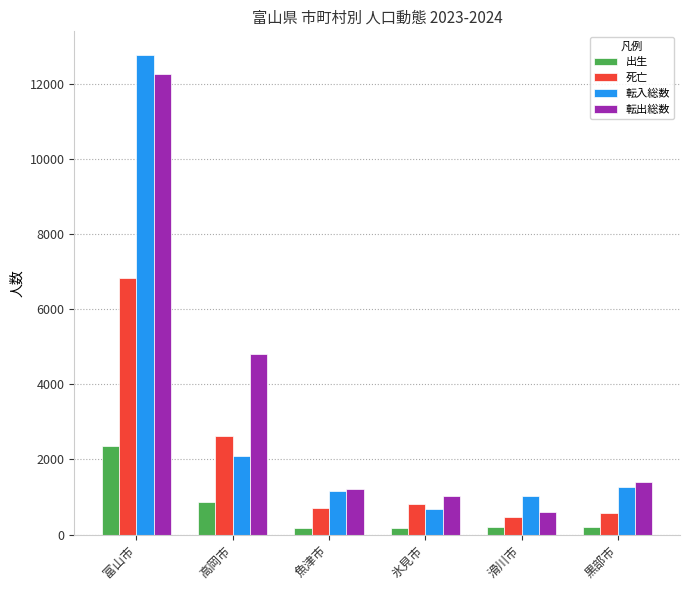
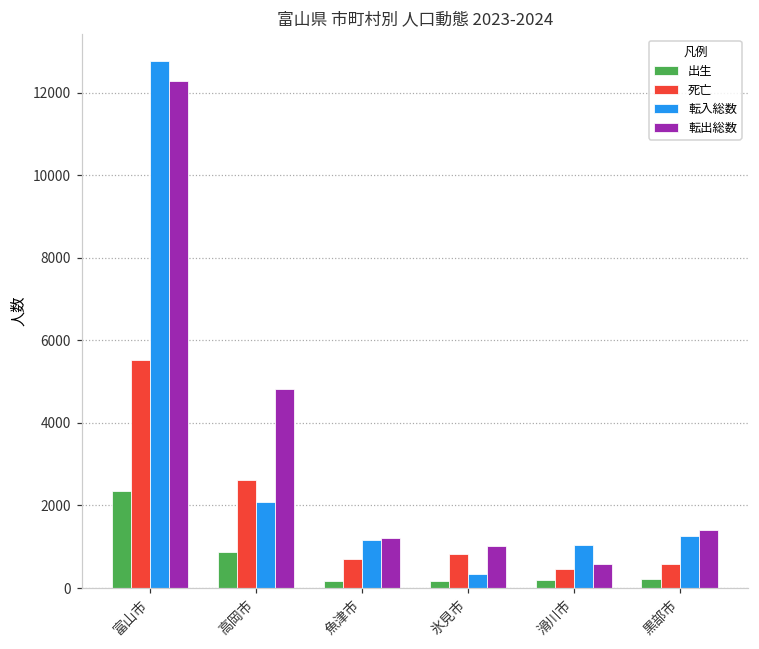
死亡, 富山市: 6800 -> 5500
転入総数, 氷見市: 700 -> 300
